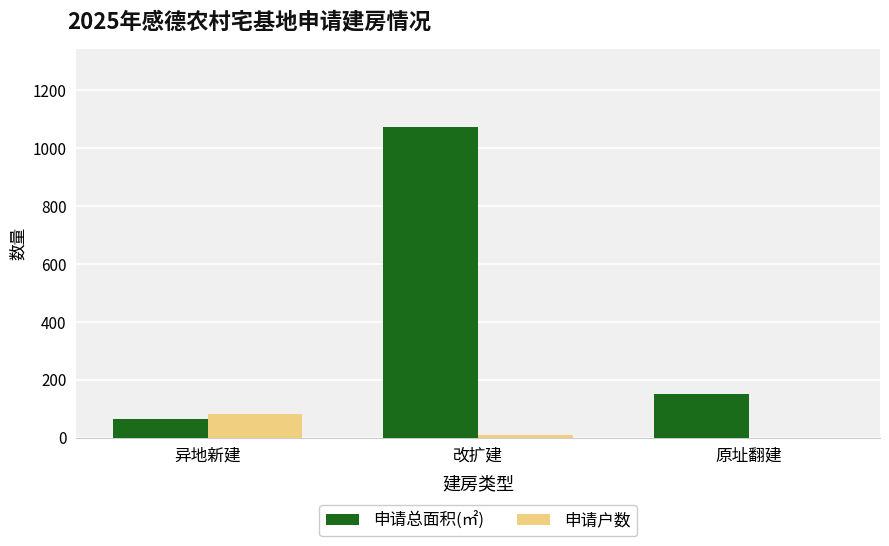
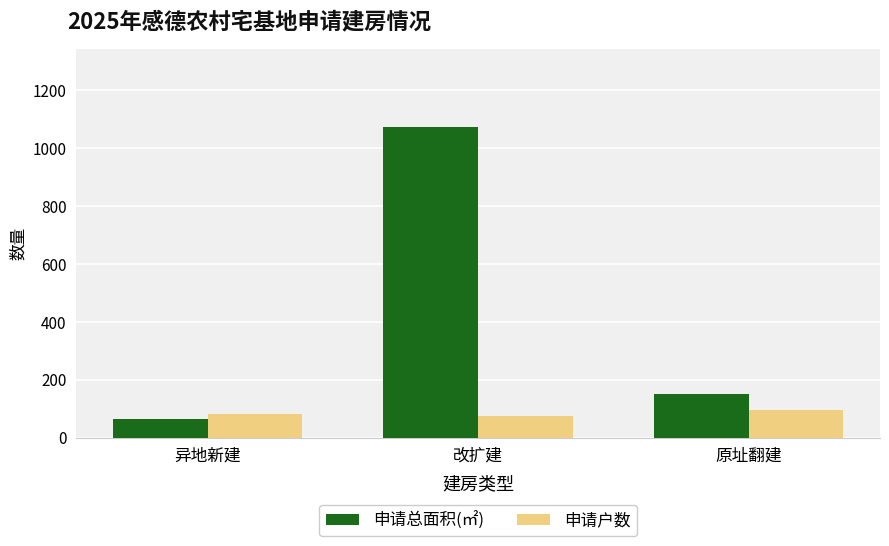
申请户数, 改扩建: 10 -> 80
申请户数, 原址翻建: 0 -> 100
